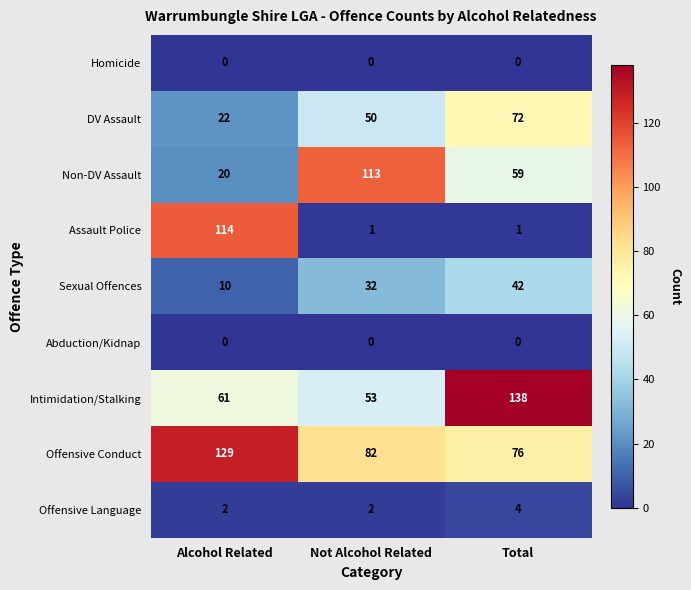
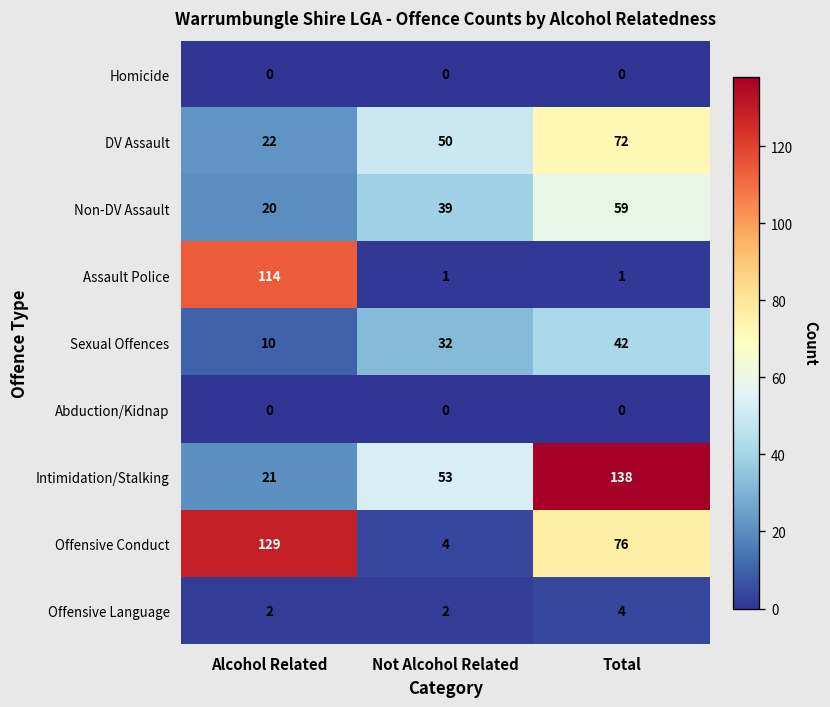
Non-DV Assault, Not Alcohol Related: 113 -> 39
Intimidation/Stalking, Alcohol Related: 61 -> 21
Offensive Conduct, Not Alcohol Related: 82 -> 4
